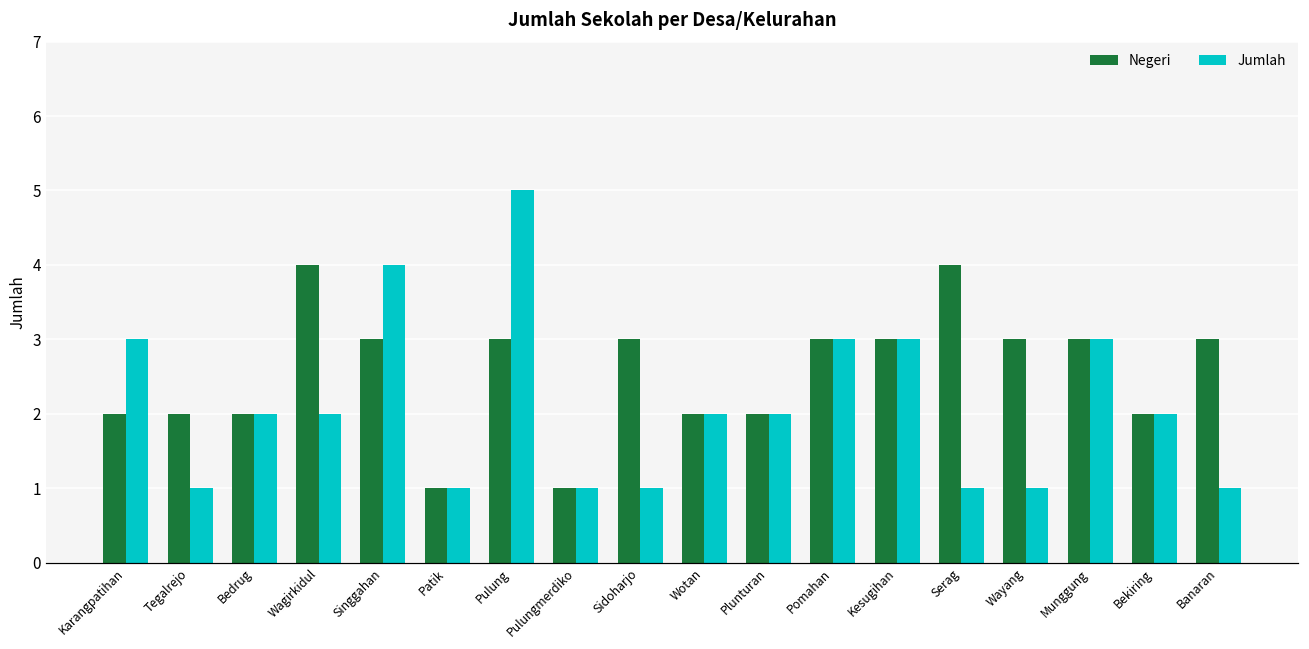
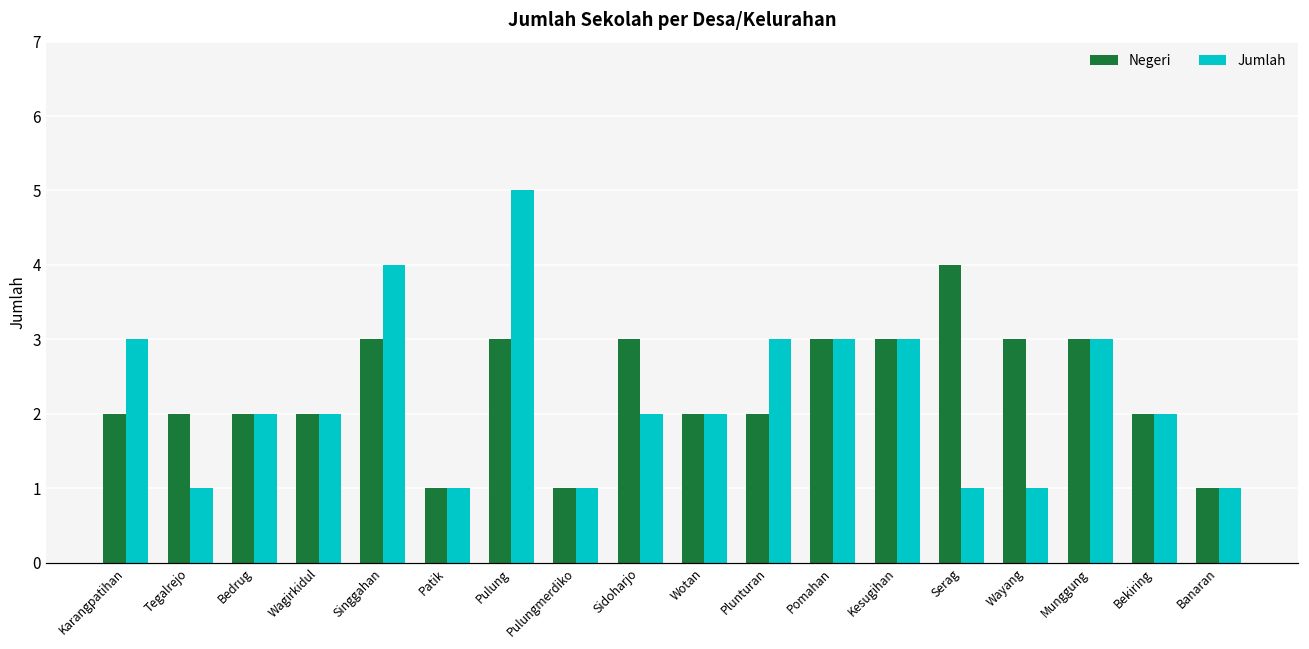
Negeri, Wagirkidul: 4 -> 2
Jumlah, Sidoharjo: 1 -> 2
Jumlah, Plunturan: 2 -> 3
Negeri, Banaran: 3 -> 1
